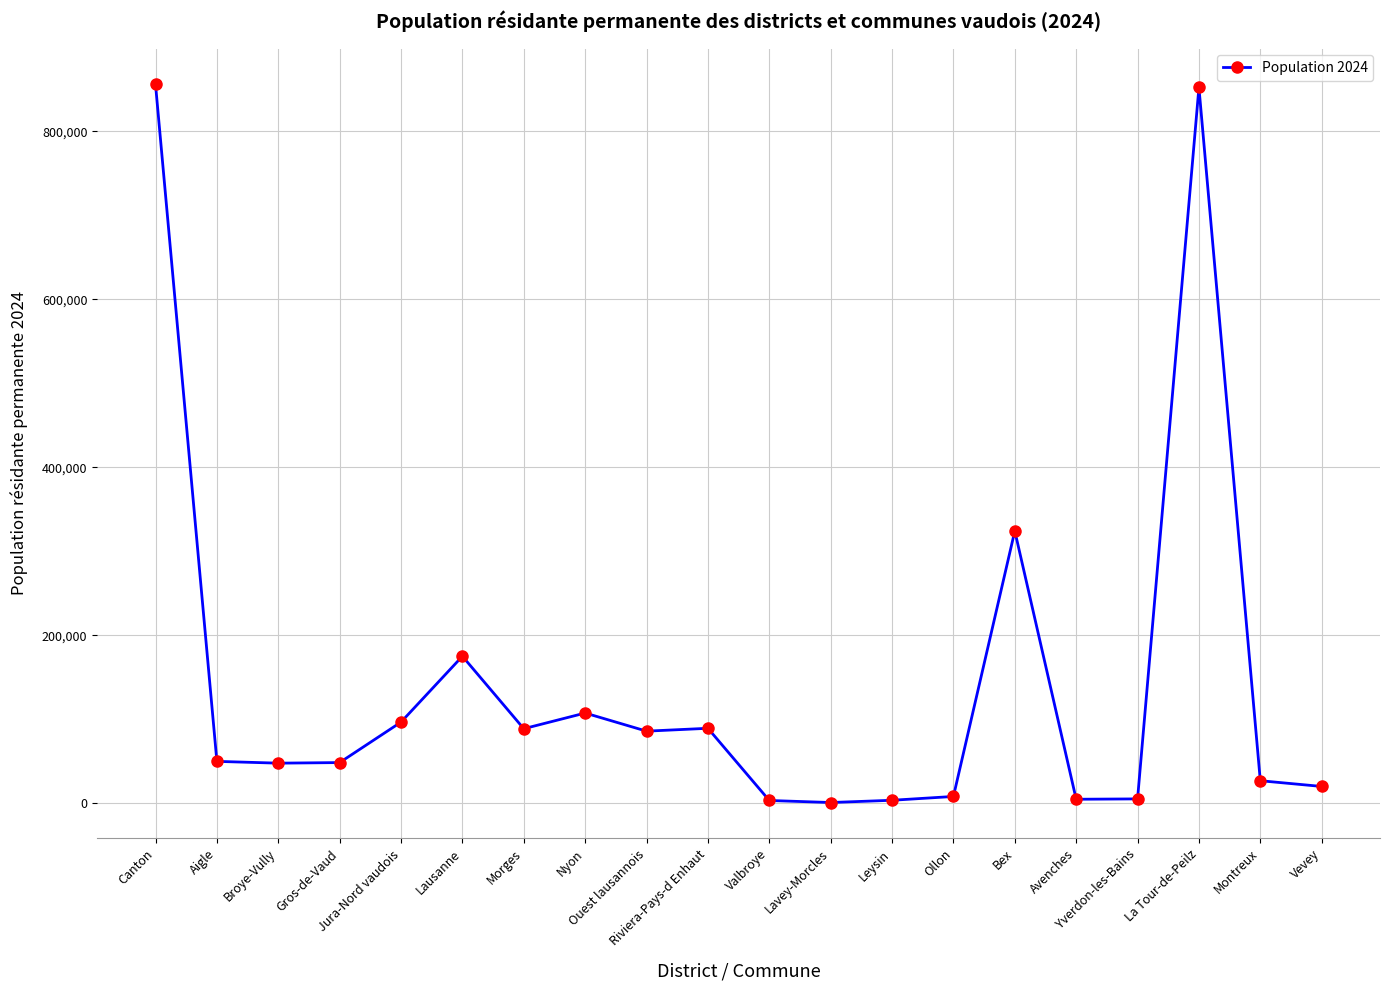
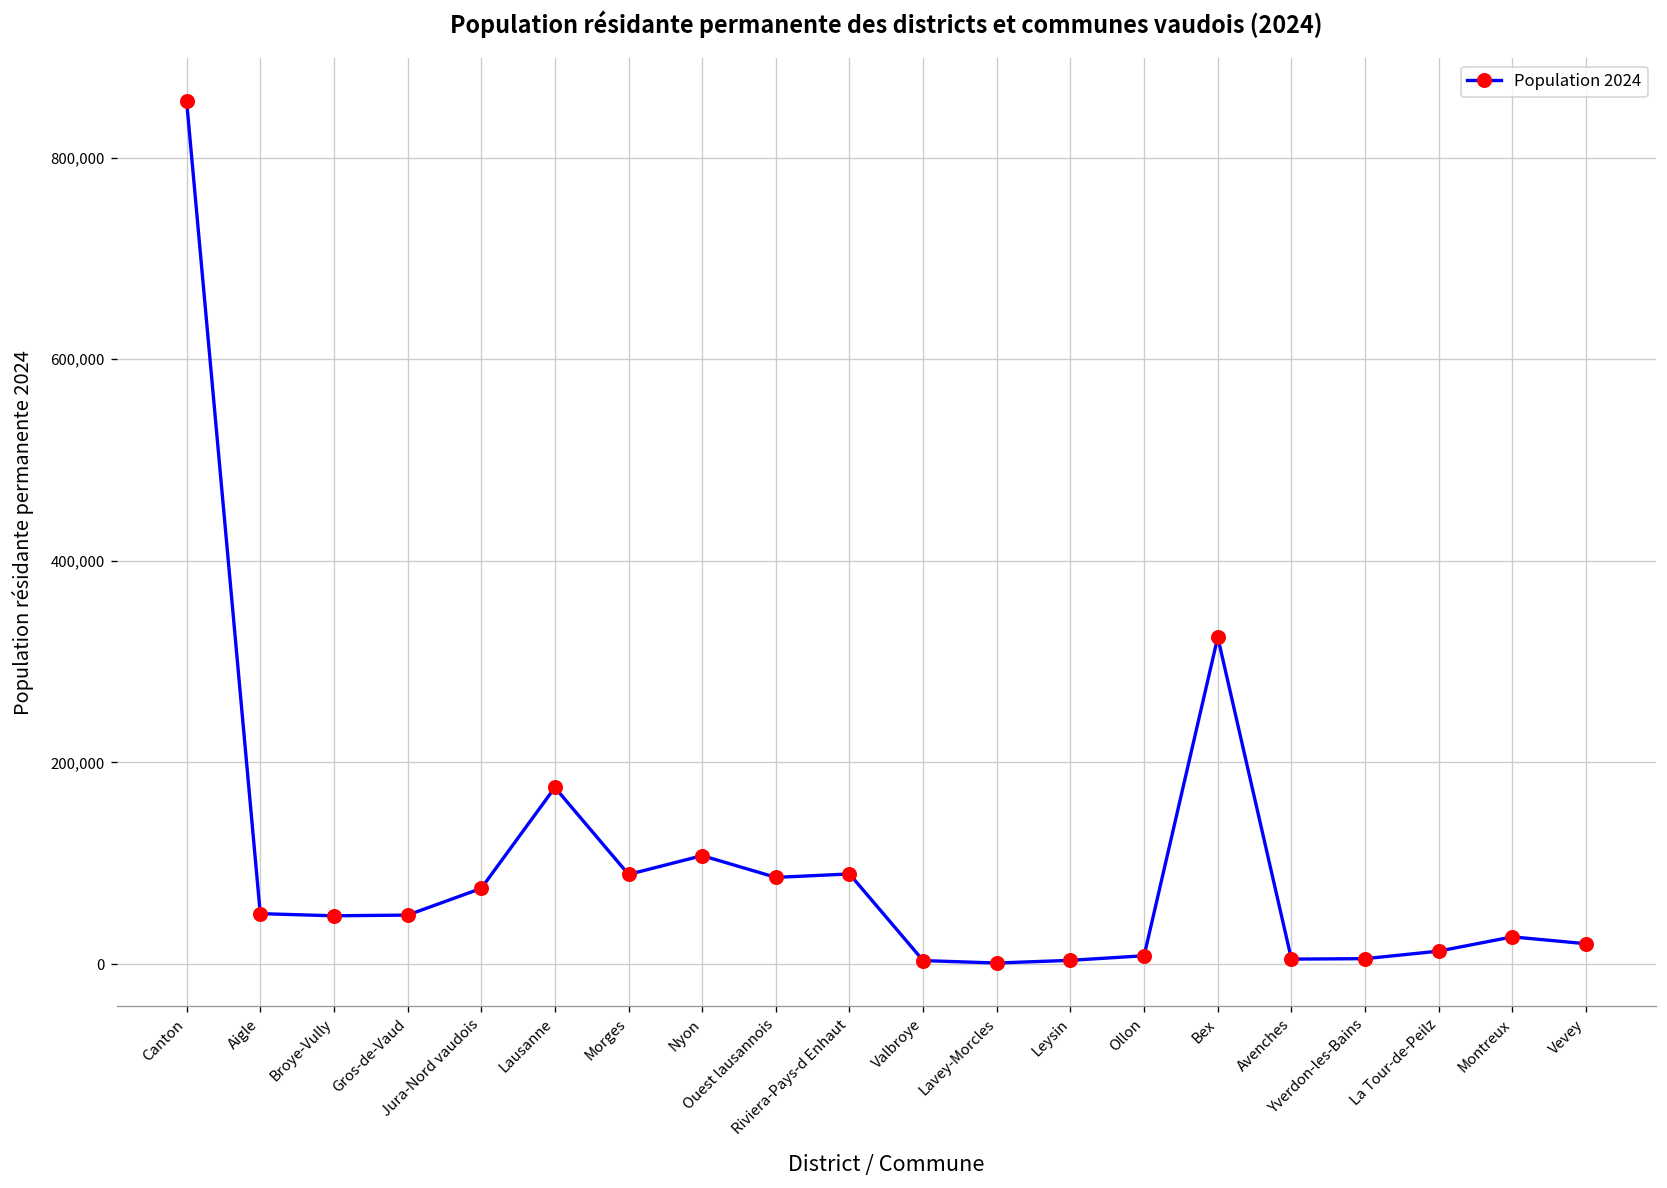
Jura-Nord vaudois: 100,000 -> 80,000
La Tour-de-Peilz: 850,000 -> 10,000
